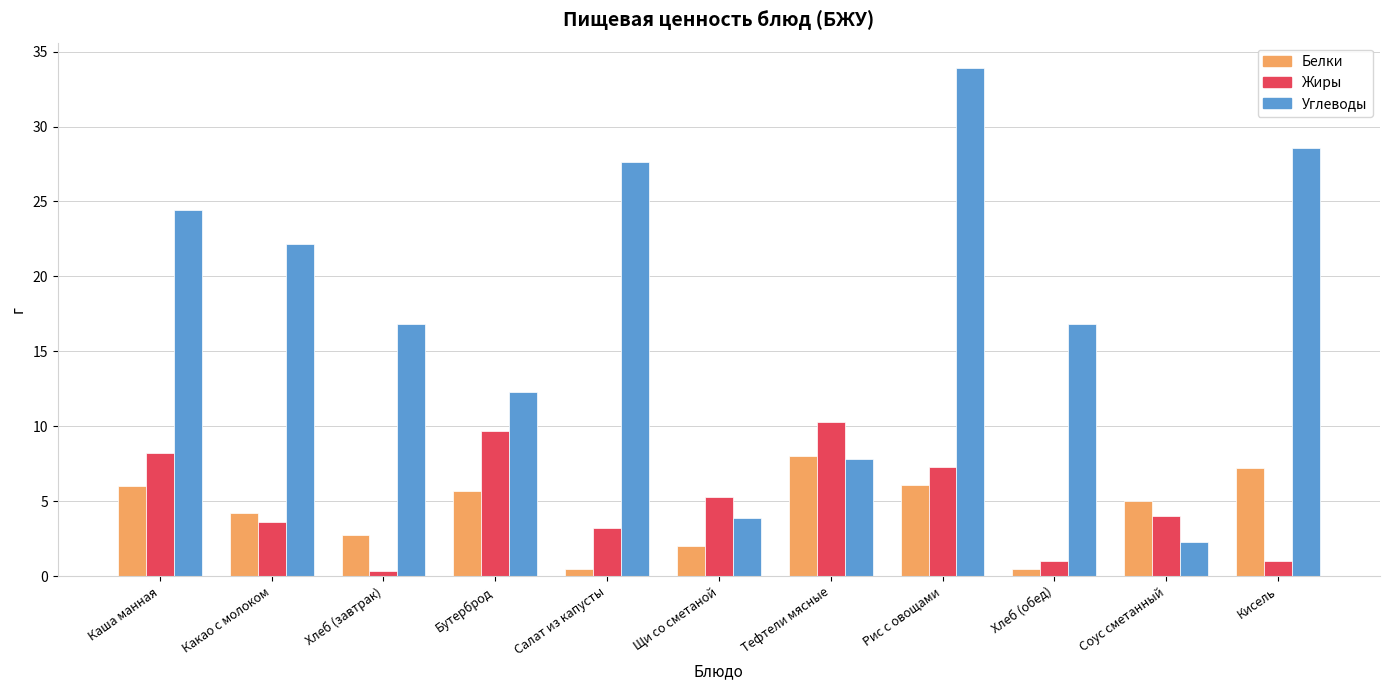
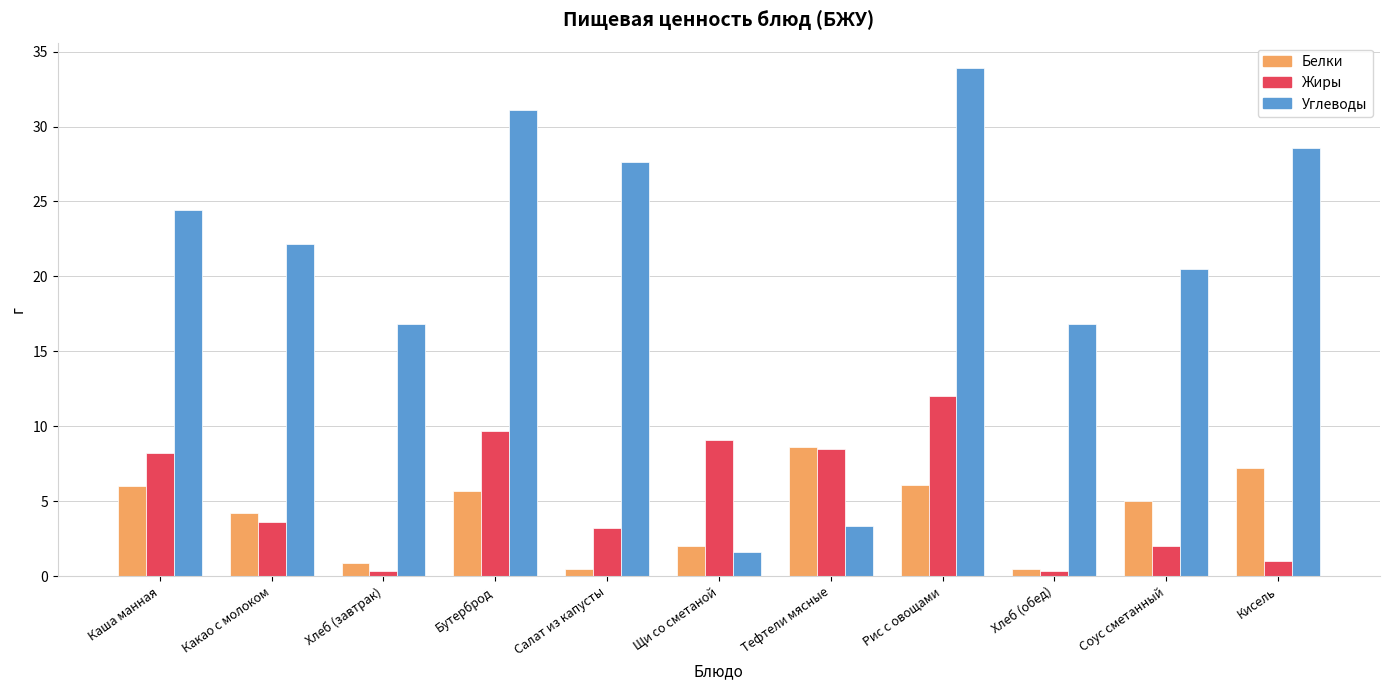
Белки, Хлеб (завтрак): 2.8 -> 0.9
Углеводы, Бутерброд: 12.3 -> 31.1
Жиры, Щи со сметаной: 5.3 -> 9.1
Углеводы, Щи со сметаной: 3.9 -> 1.6
Белки, Тефтели мясные: 8.0 -> 8.6
Жиры, Тефтели мясные: 10.3 -> 8.5
Углеводы, Тефтели мясные: 7.8 -> 3.3
Жиры, Рис с овощами: 7.3 -> 12.0
Жиры, Хлеб (обед): 1.0 -> 0.4
Жиры, Соус сметанный: 4 -> 2
Углеводы, Соус сметанный: 2.3 -> 20.5
